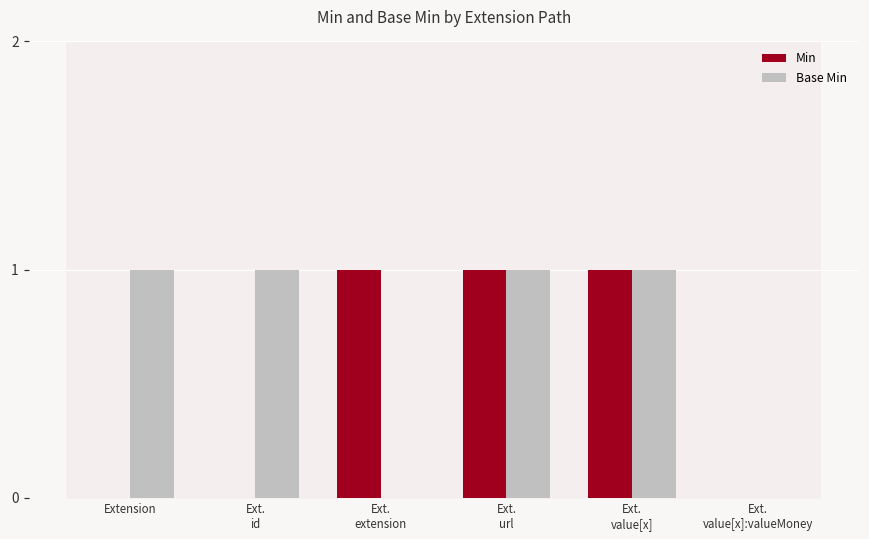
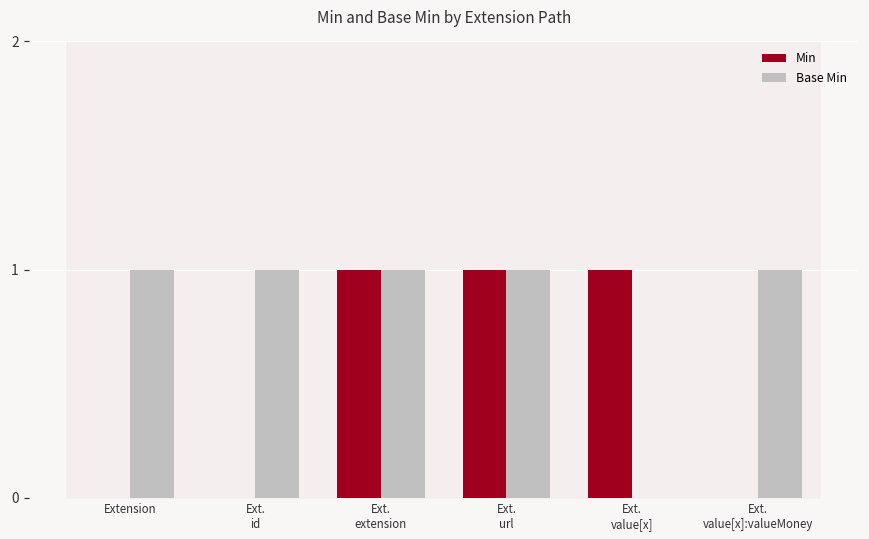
Base Min, Ext. extension: 0 -> 1
Base Min, Ext. value[x]: 1 -> 0
Base Min, Ext. value[x]:valueMoney: 0 -> 1
